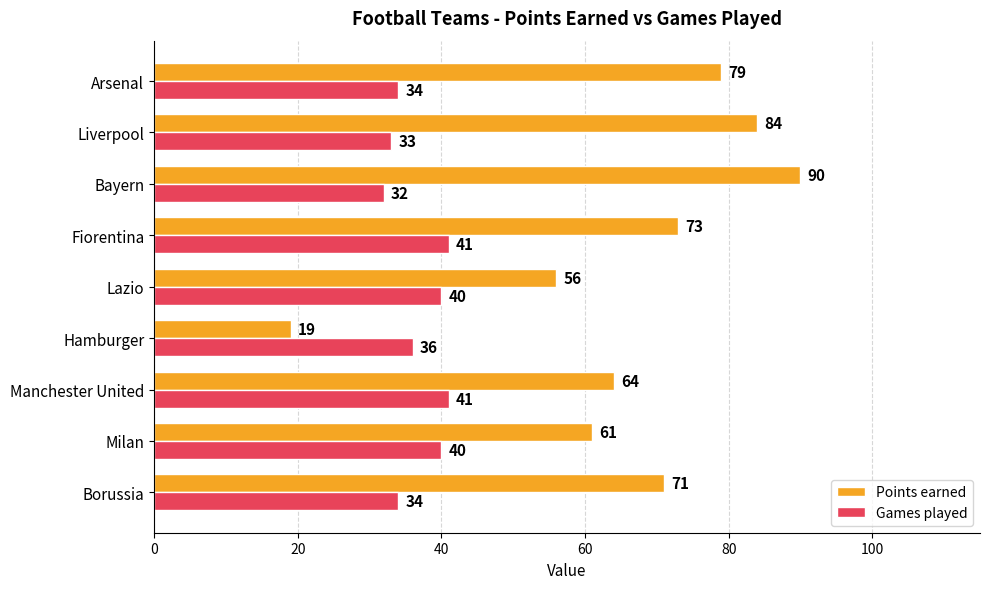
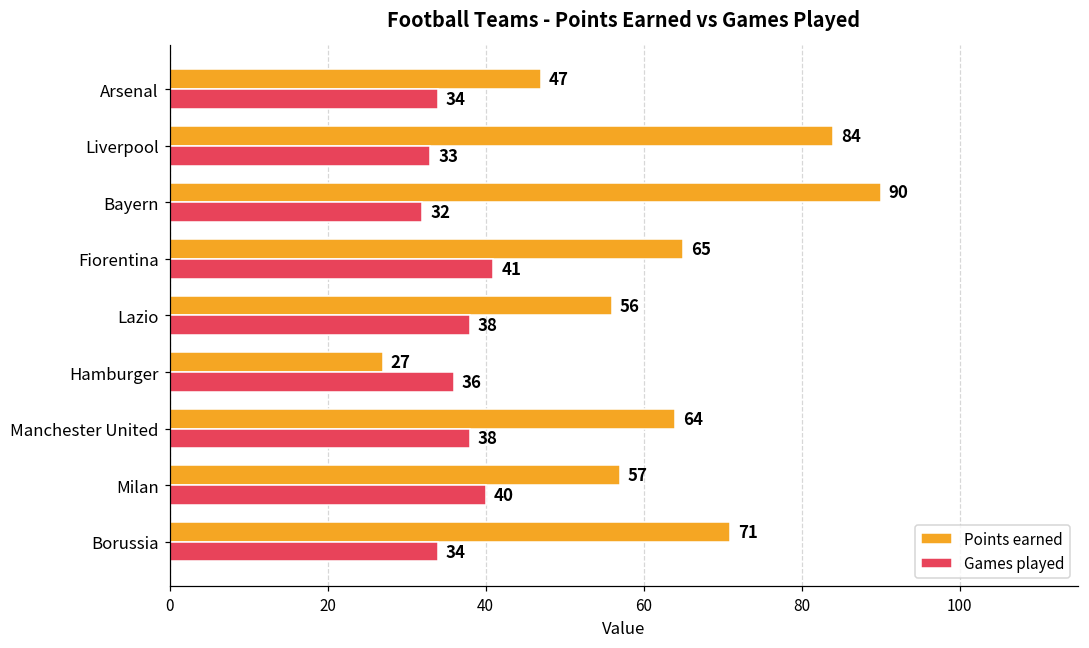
Points earned, Arsenal: 79 -> 47
Points earned, Fiorentina: 73 -> 65
Games played, Lazio: 40 -> 38
Points earned, Hamburger: 19 -> 27
Games played, Manchester United: 41 -> 38
Points earned, Milan: 61 -> 57
